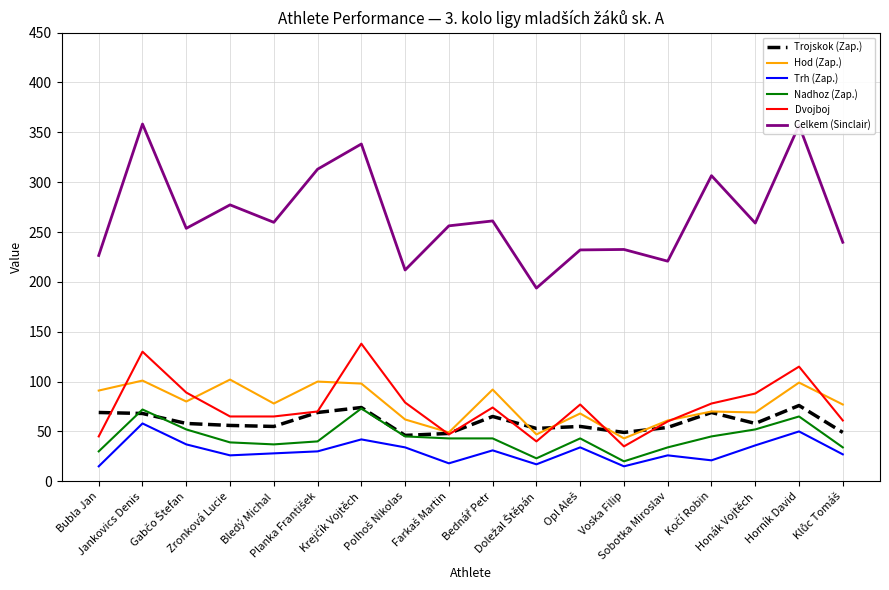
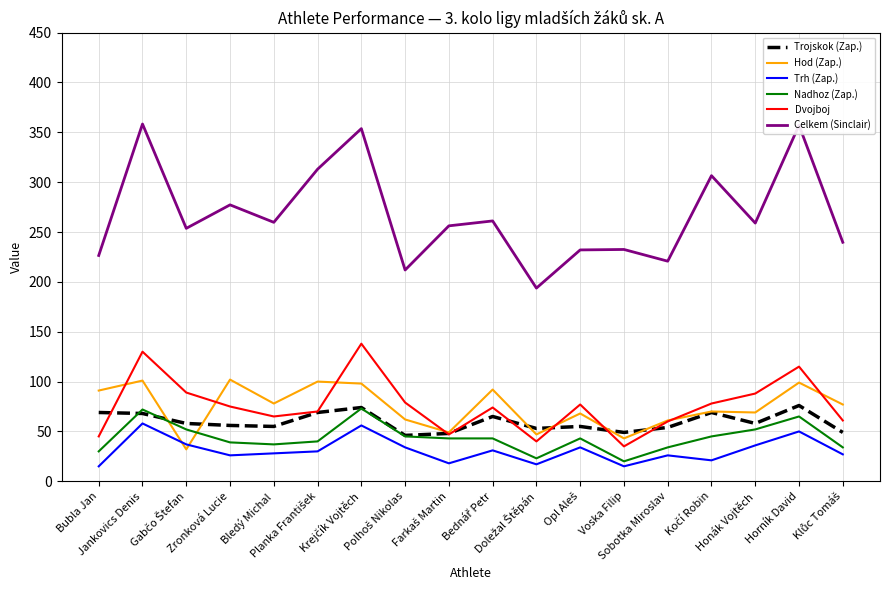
Hod (Zap.), Gabčo Štefan: 80 -> 30
Dvojboj, Zronková Lucie: 70 -> 80
Trh (Zap.), Krejčík Vojtěch: 40 -> 60
Celkem (Sinclair), Krejčík Vojtěch: 340 -> 350
